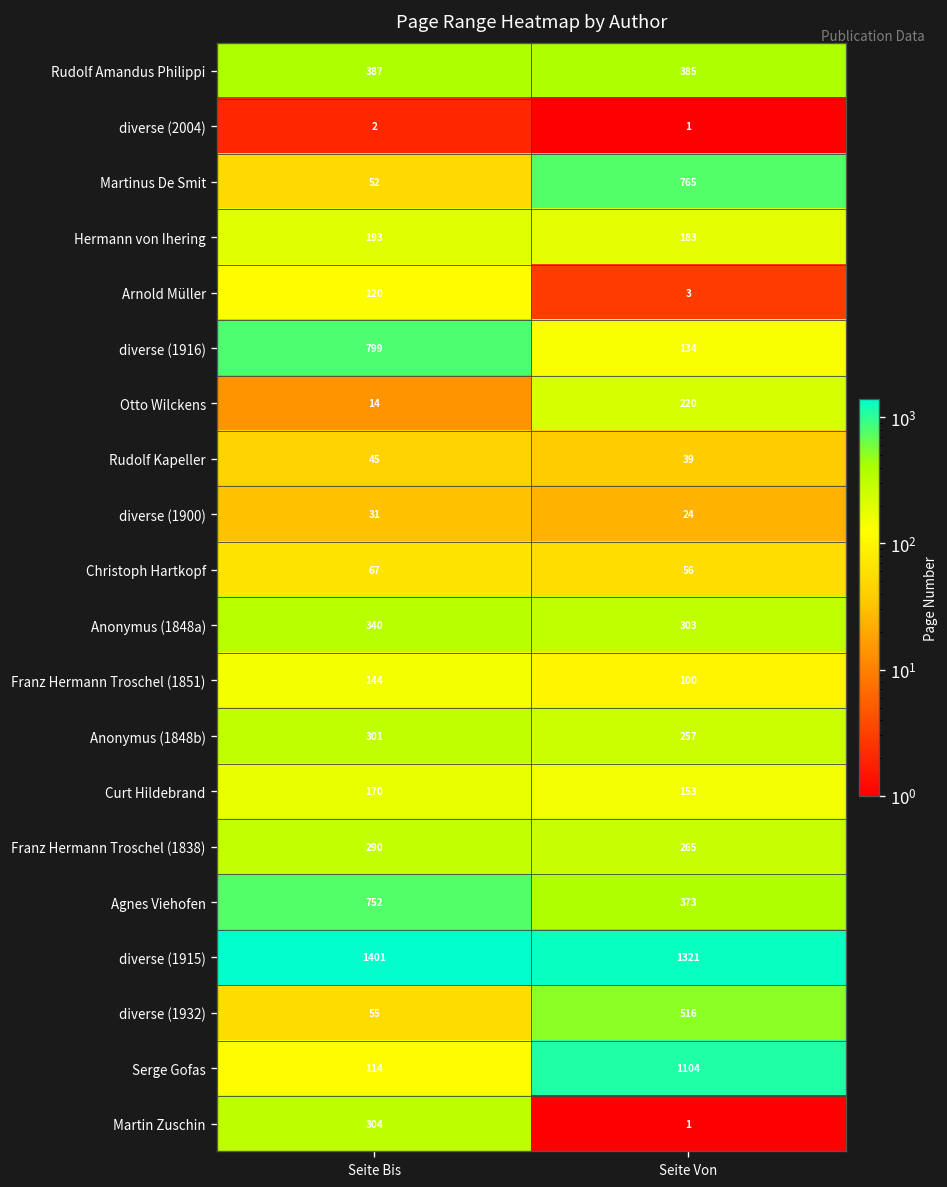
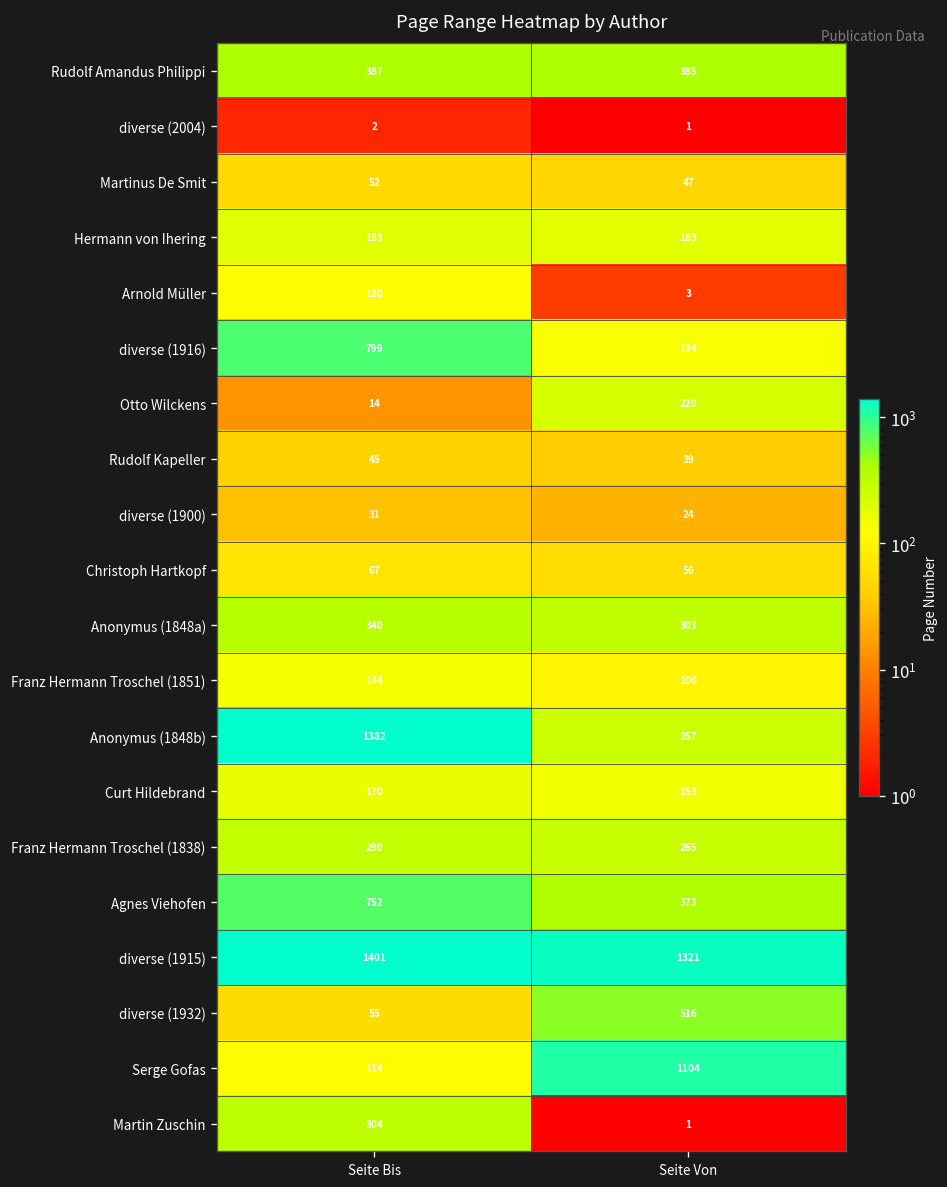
Martinus De Smit, Seite Von: 765 -> 47
Anonymus (1848b), Seite Bis: 301 -> 1382
